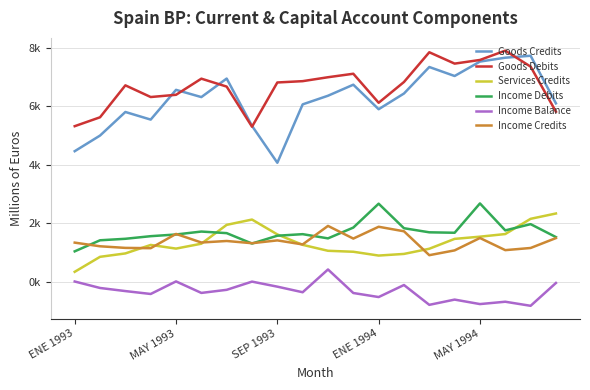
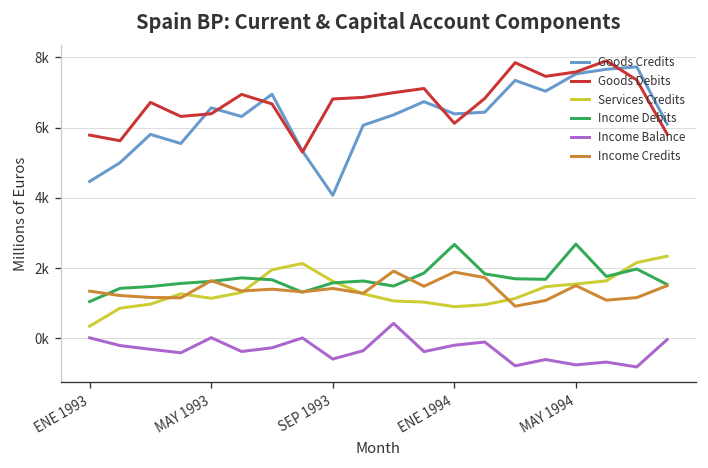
Goods Debits, ENE 1993: 5300 -> 5800
Income Balance, SEP 1993: -200 -> -600
Goods Credits, ENE 1994: 5900 -> 6400
Income Balance, ENE 1994: -500 -> -200
